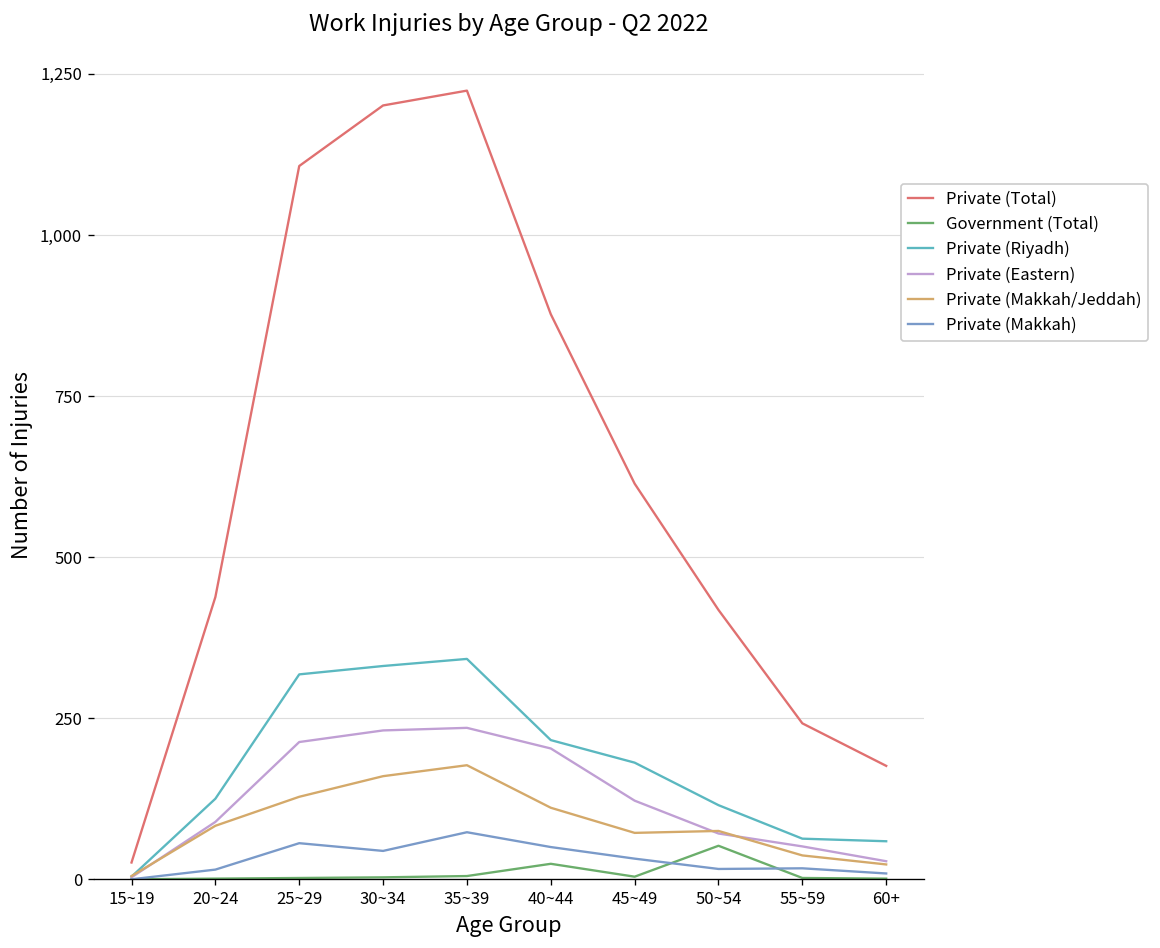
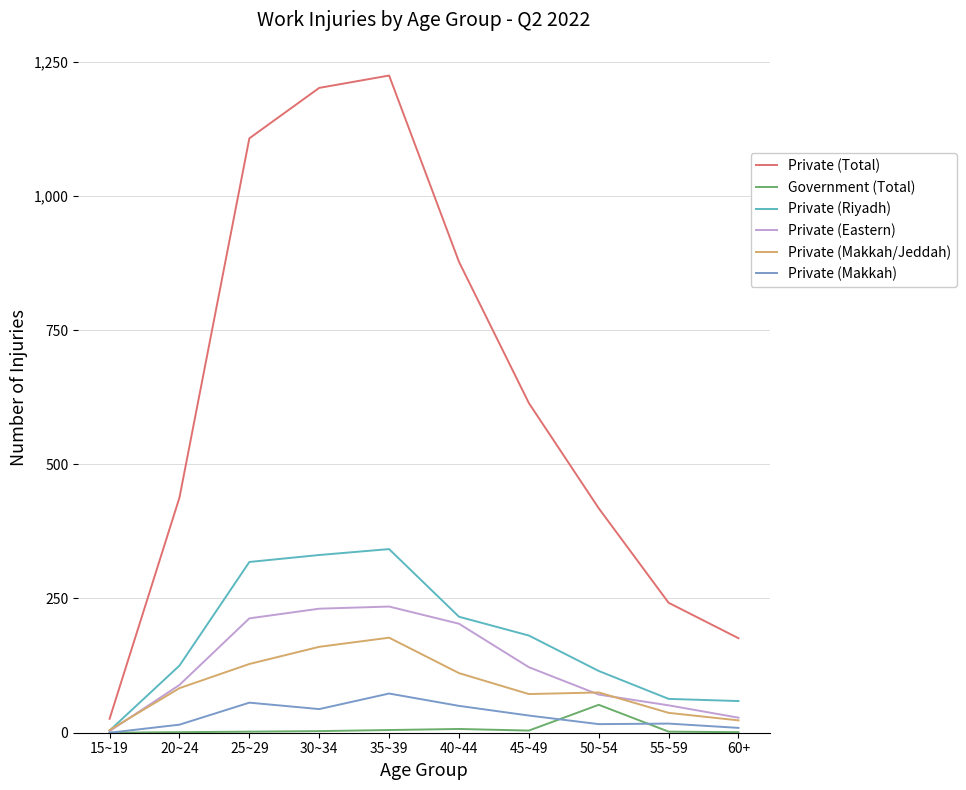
Government (Total), 40~44: 20 -> 10
